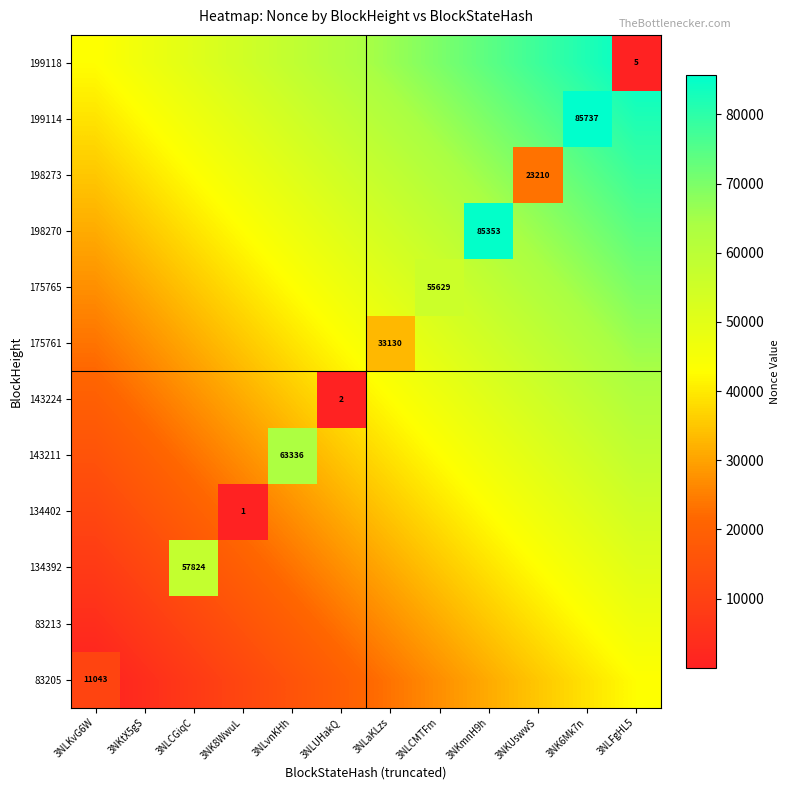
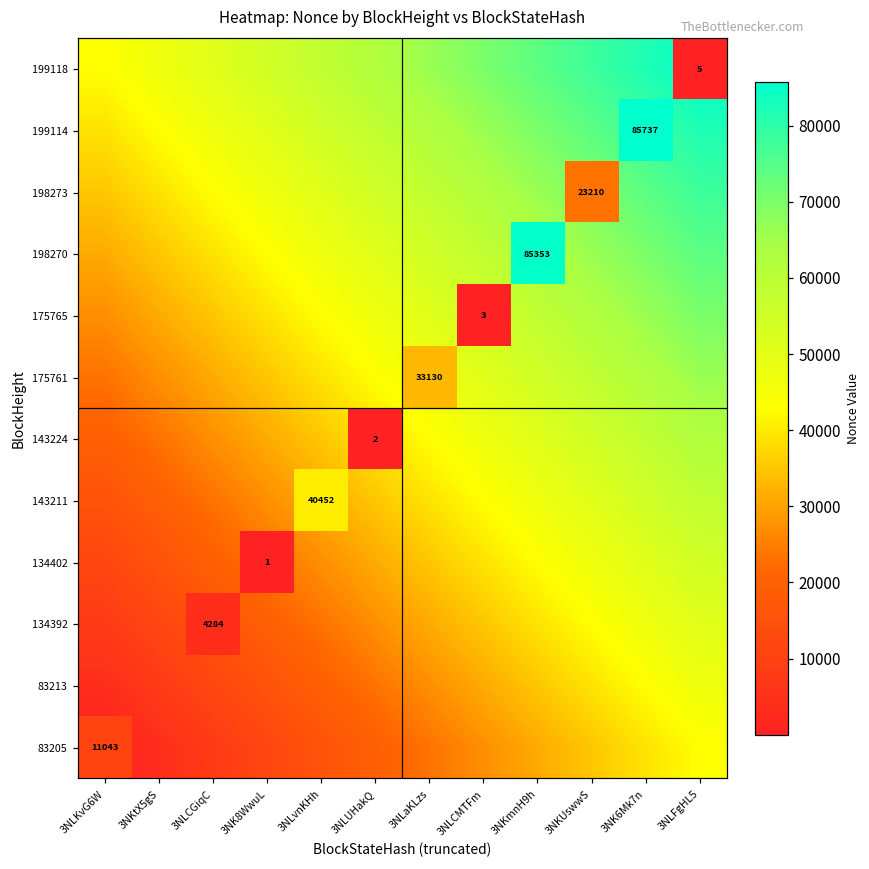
175765, 3NLCMTFm: 55629 -> 3
143211, 3NLvnKHh: 63336 -> 40452
134392, 3NLCGiqC: 57824 -> 4284
